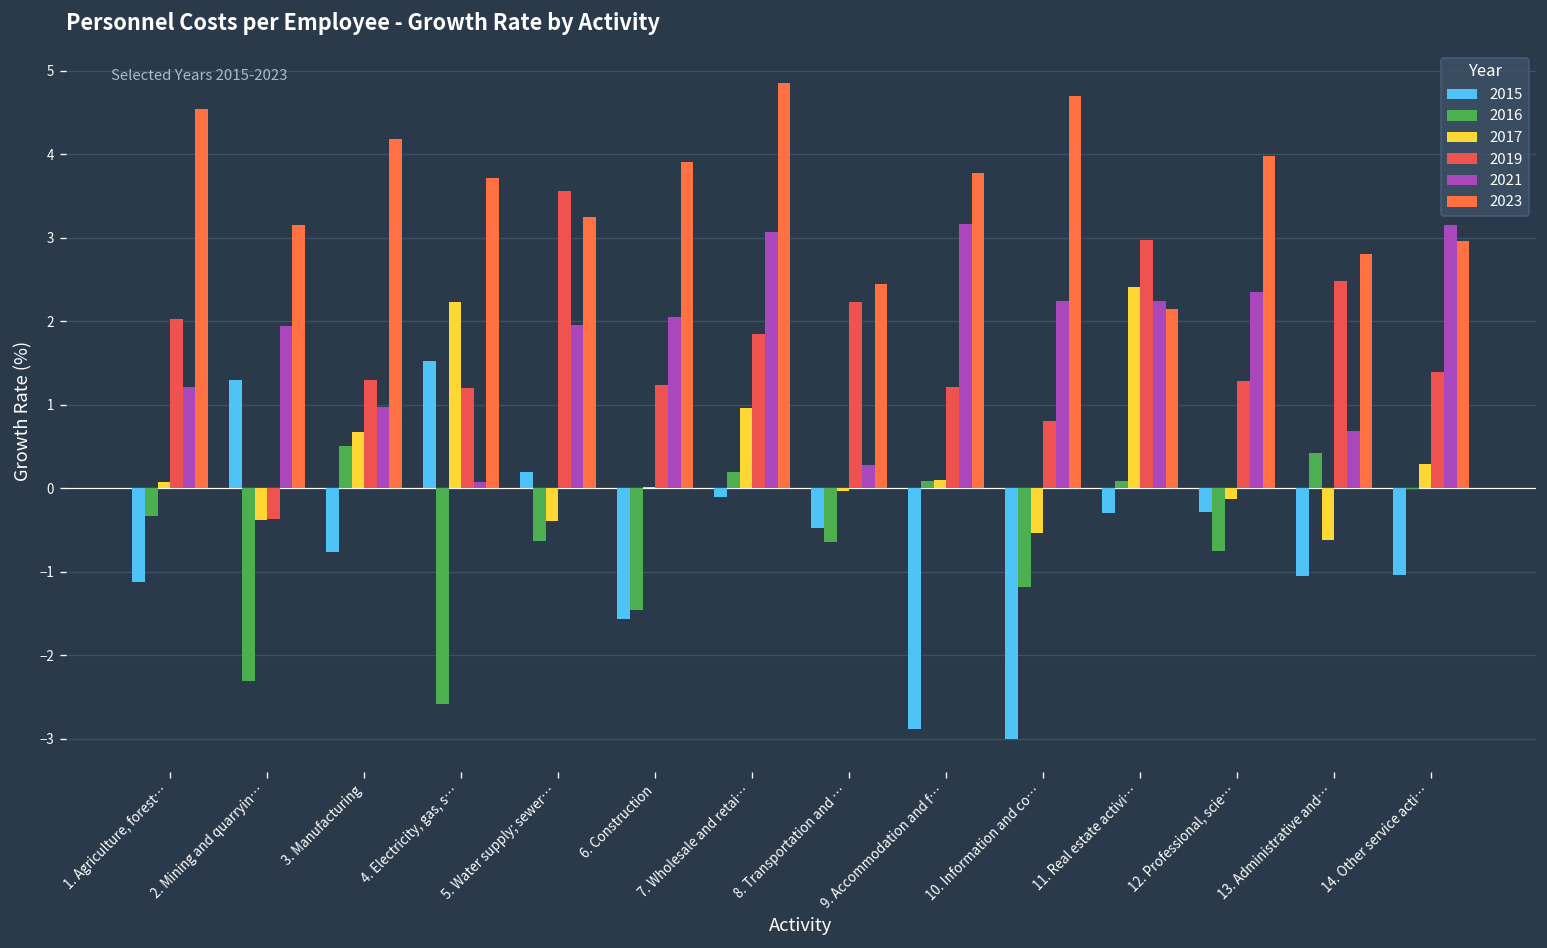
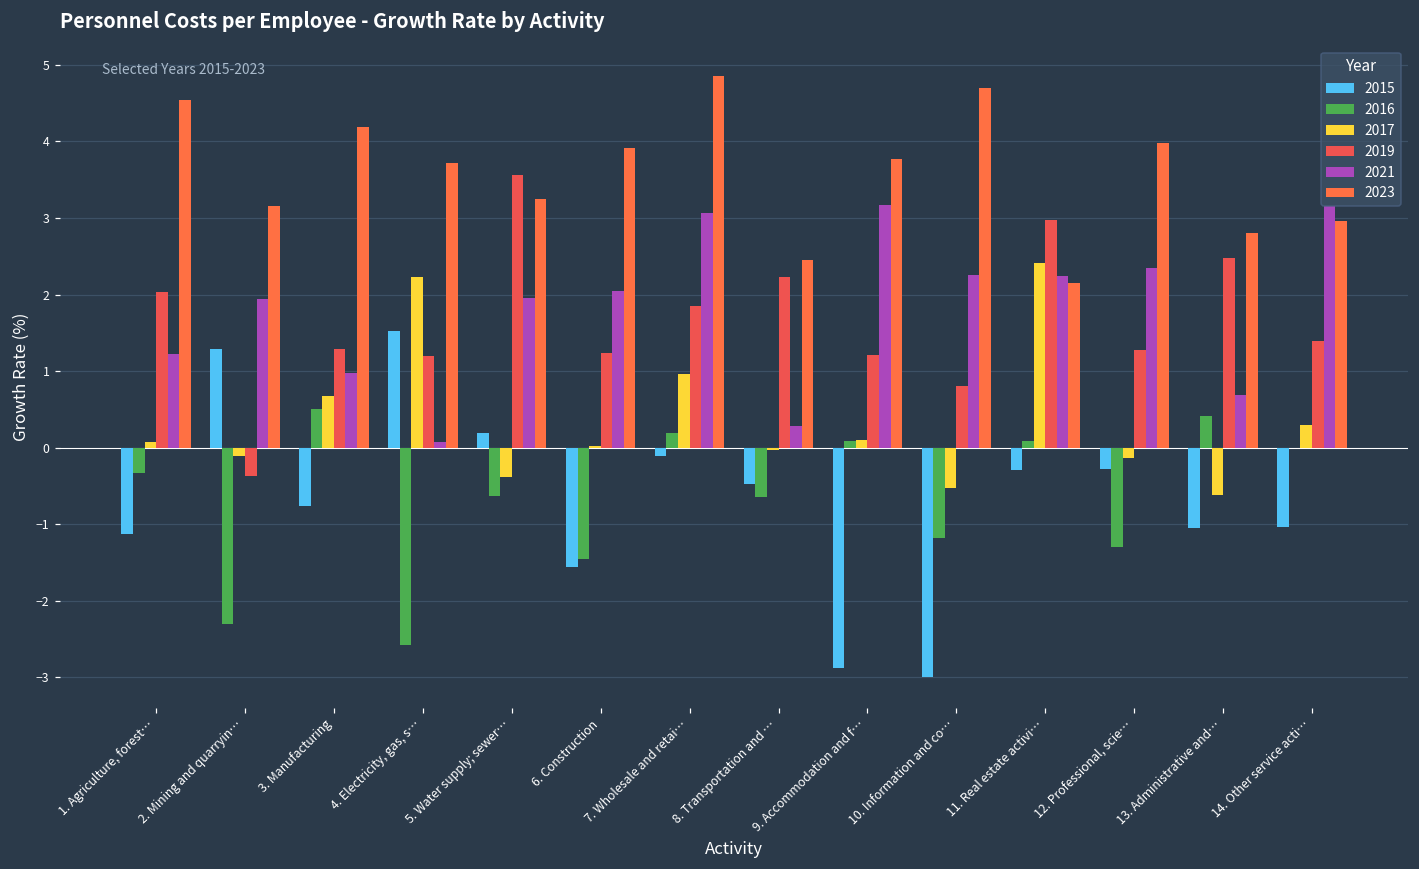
2017, 2. Mining and quarryin…: -0.4 -> -0.1
2016, 12. Professional, scie…: -0.8 -> -1.3
